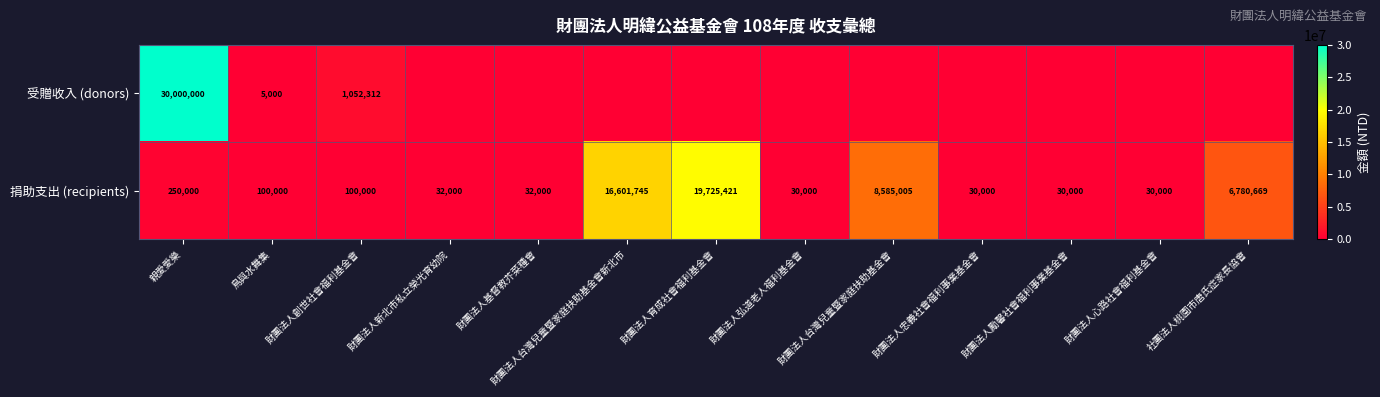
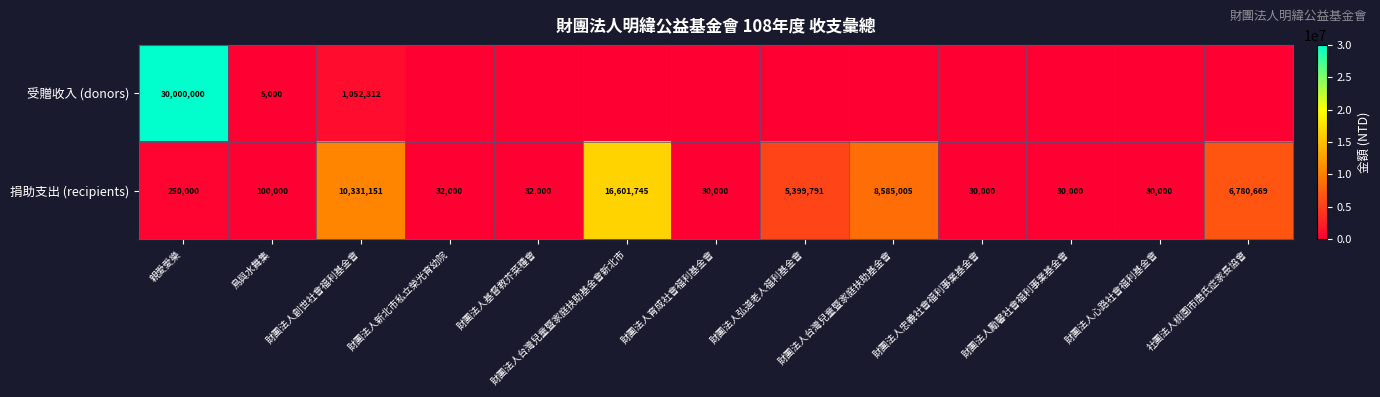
捐助支出 (recipients), 財團法人創世社會福利基金會: 100,000 -> 10,331,151
捐助支出 (recipients), 財團法人育成社會福利基金會: 19,725,421 -> 30,000
捐助支出 (recipients), 財團法人弘道老人福利基金會: 30,000 -> 5,399,791
